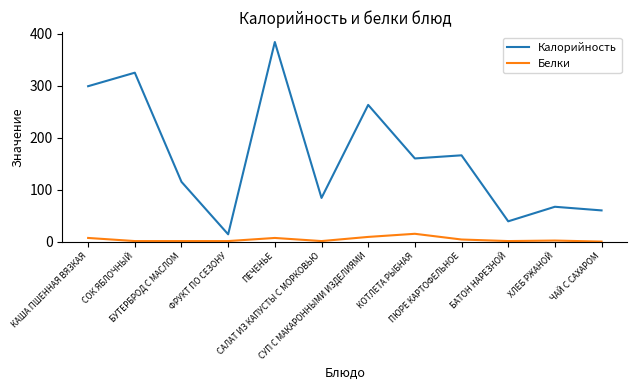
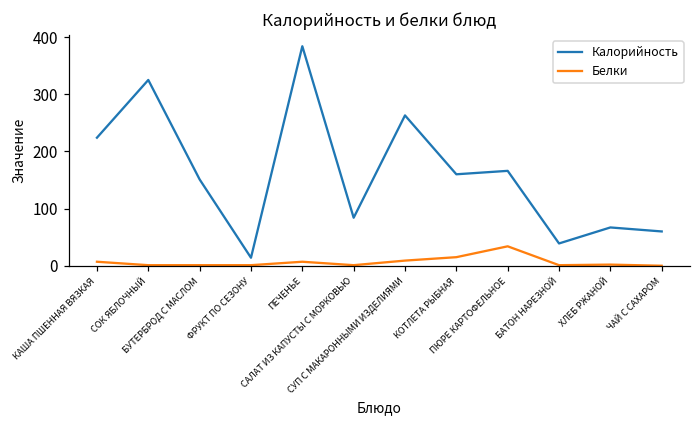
Калорийность, КАША ПШЕННАЯ ВЯЗКАЯ: 300 -> 220
Калорийность, БУТЕРБРОД С МАСЛОМ: 120 -> 150
Белки, ПЮРЕ КАРТОФЕЛЬНОЕ: 0 -> 30
